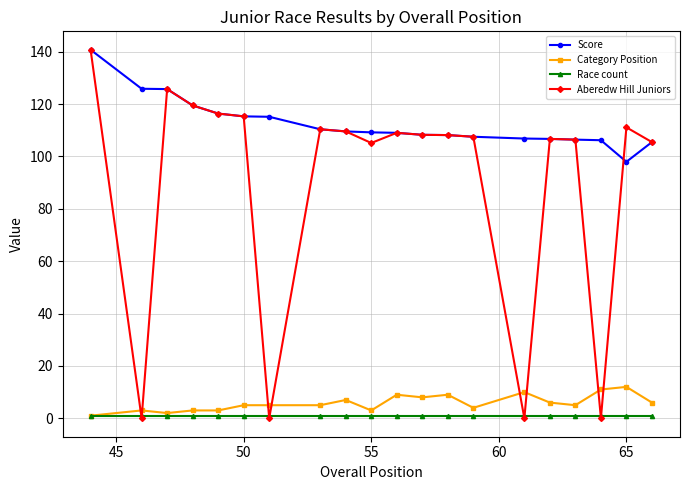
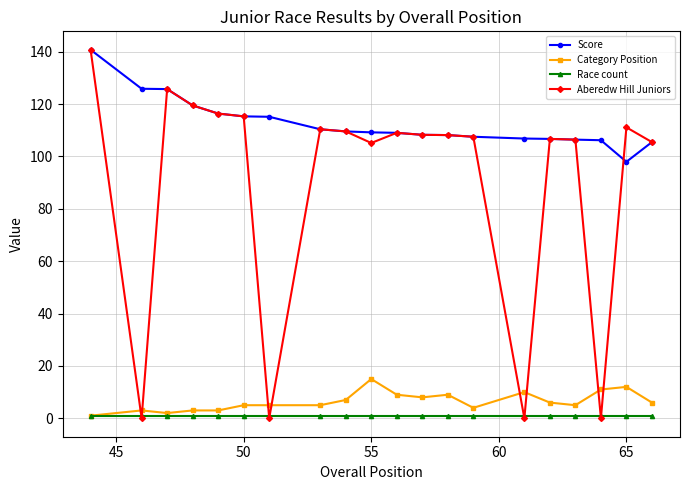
Category Position, 55: 3 -> 15
